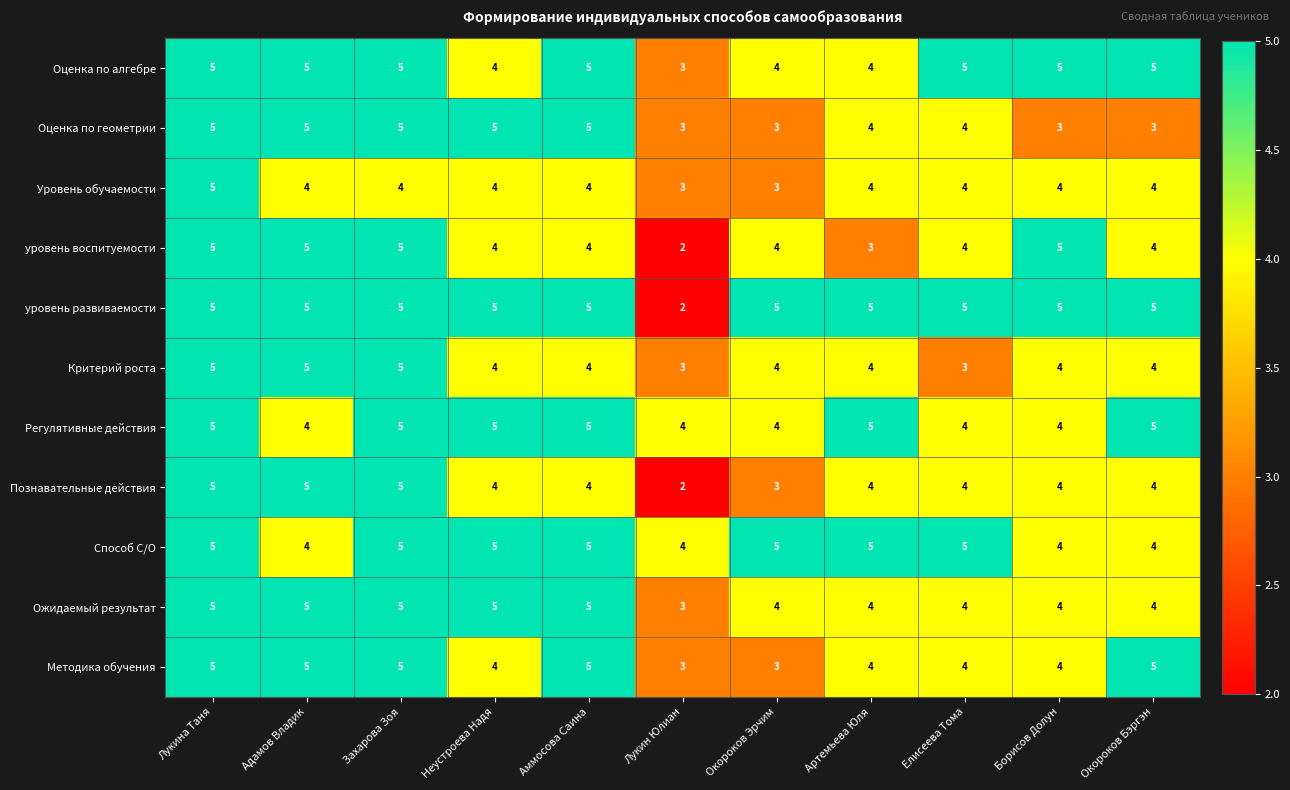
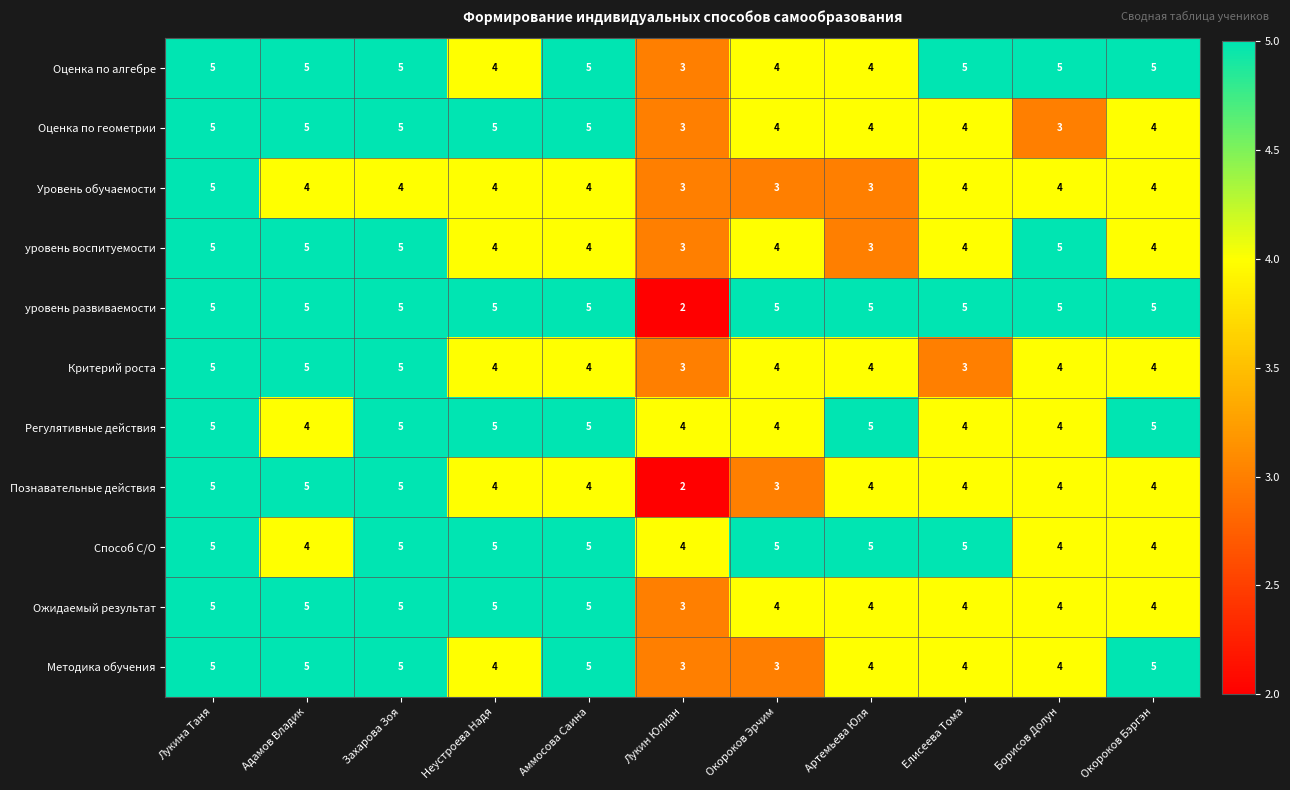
Оценка по геометрии, Окороков Эрчим: 3 -> 4
Оценка по геометрии, Окороков Бэргэн: 3 -> 4
Уровень обучаемости, Артемьева Юля: 4 -> 3
уровень воспитуемости, Лукин Юлиан: 2 -> 3
